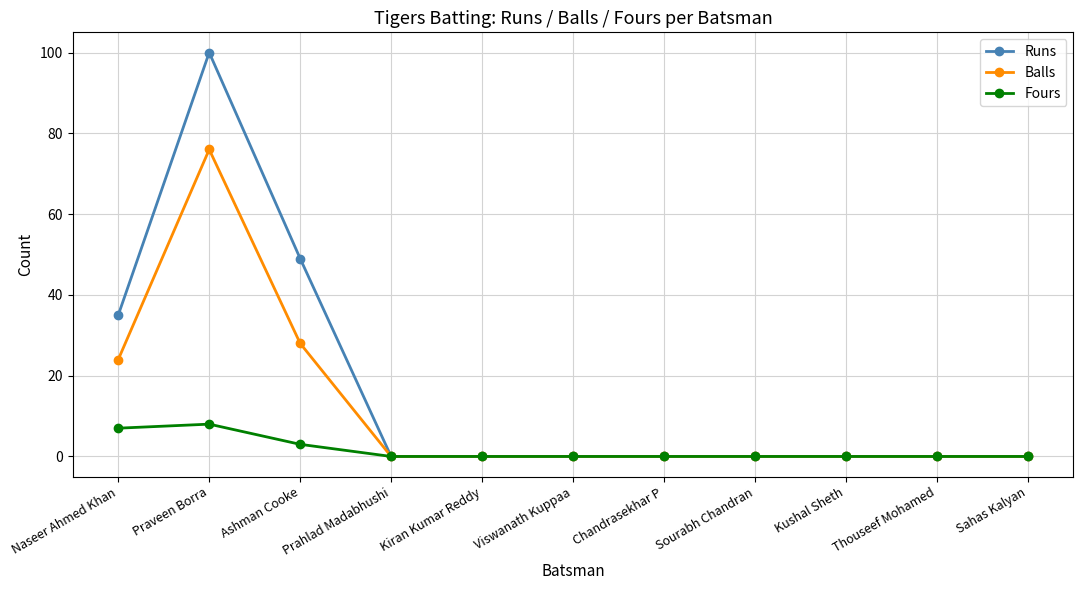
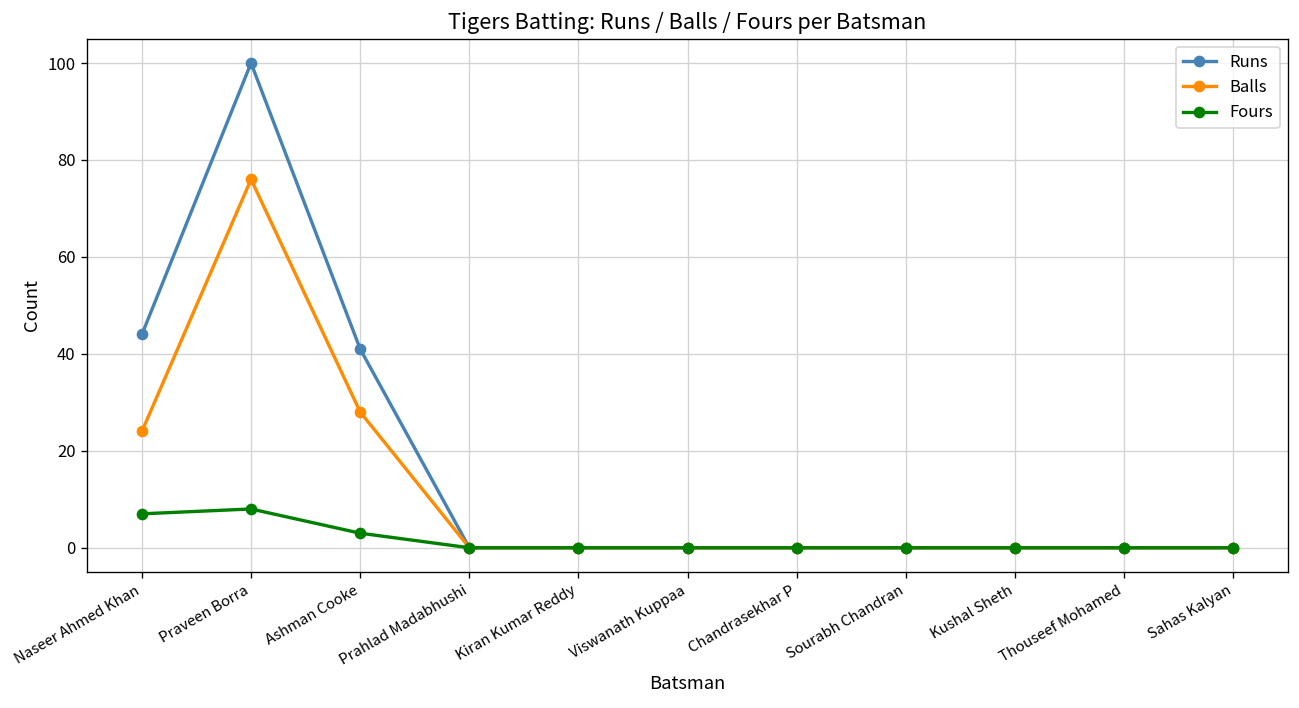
Runs, Naseer Ahmed Khan: 35 -> 44
Runs, Ashman Cooke: 49 -> 41
